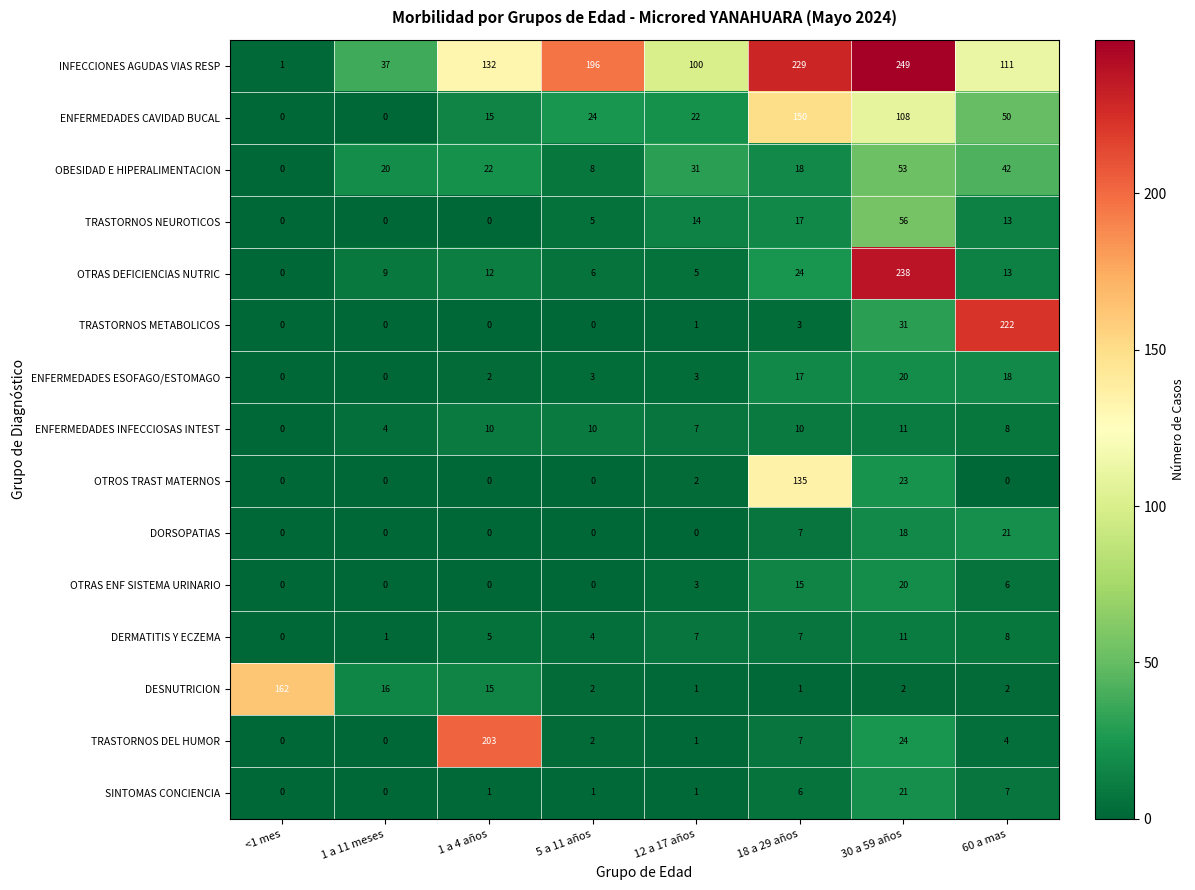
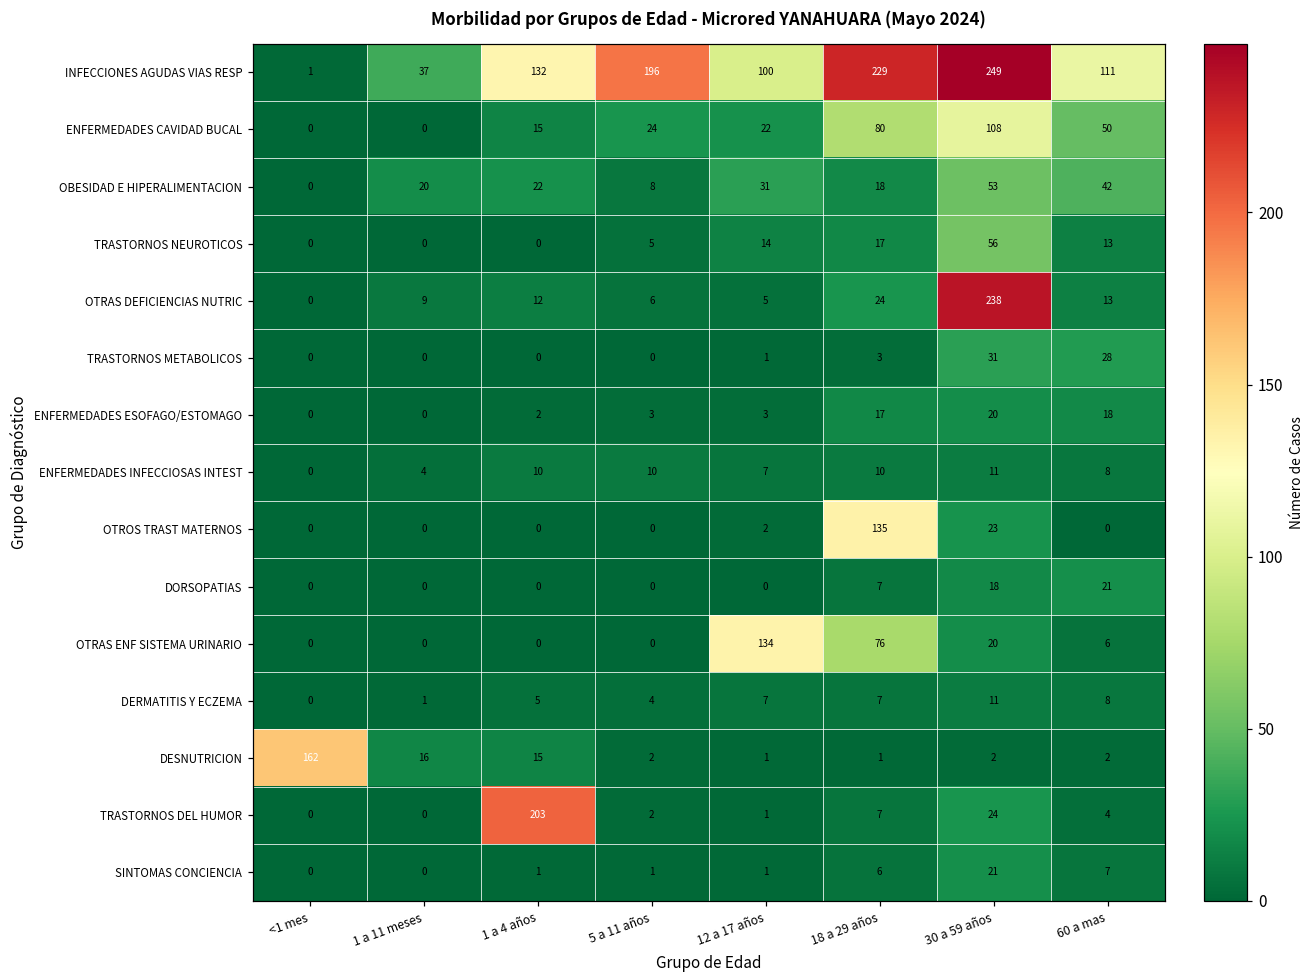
ENFERMEDADES CAVIDAD BUCAL, 18 a 29 años: 150 -> 80
TRASTORNOS METABOLICOS, 60 a mas: 222 -> 28
OTRAS ENF SISTEMA URINARIO, 12 a 17 años: 3 -> 134
OTRAS ENF SISTEMA URINARIO, 18 a 29 años: 15 -> 76
